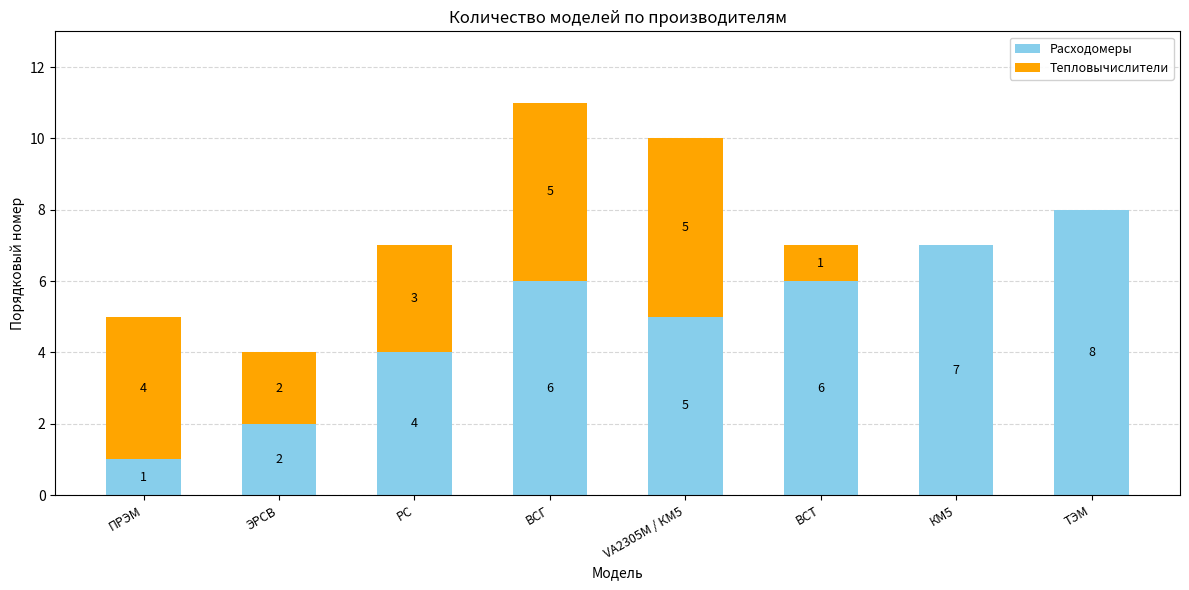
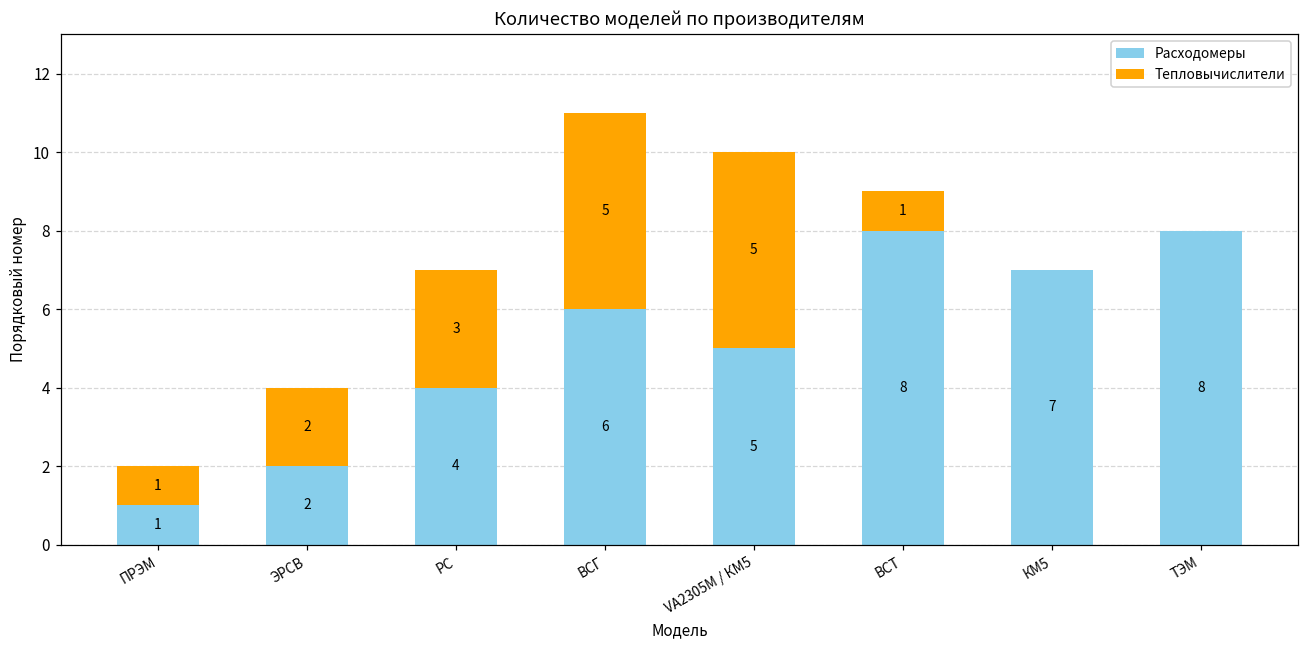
Тепловычислители, ПРЭМ: 4 -> 1
Расходомеры, ВСТ: 6 -> 8
